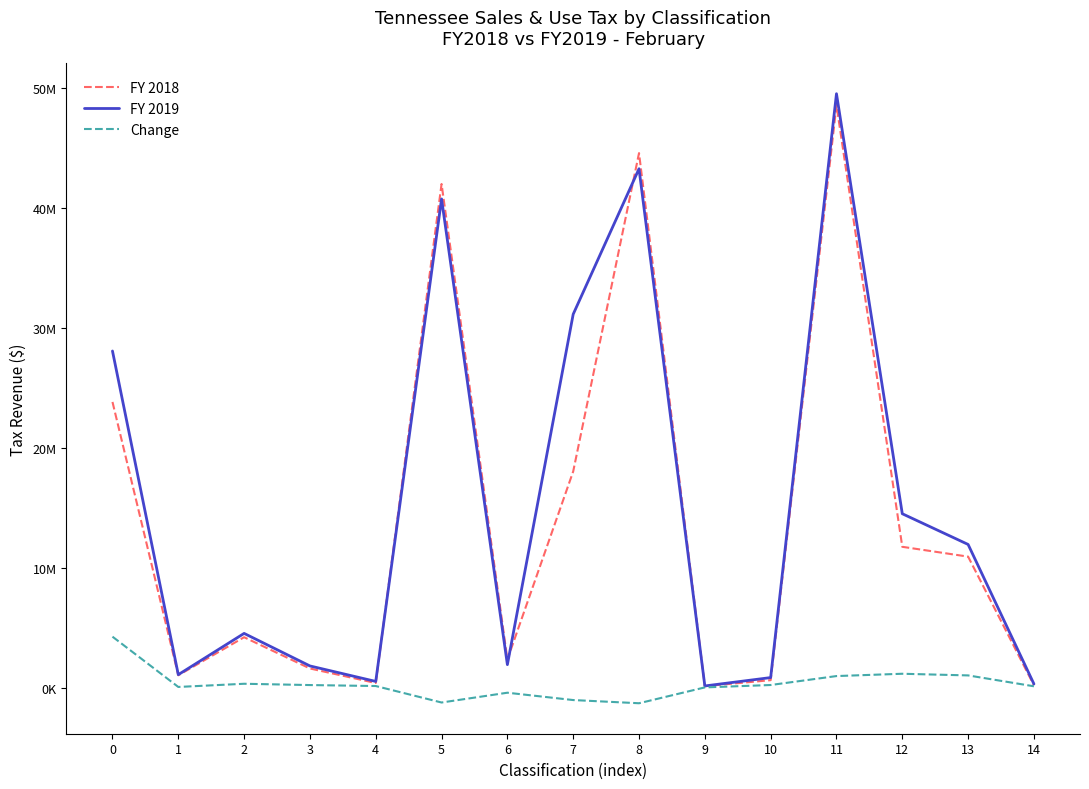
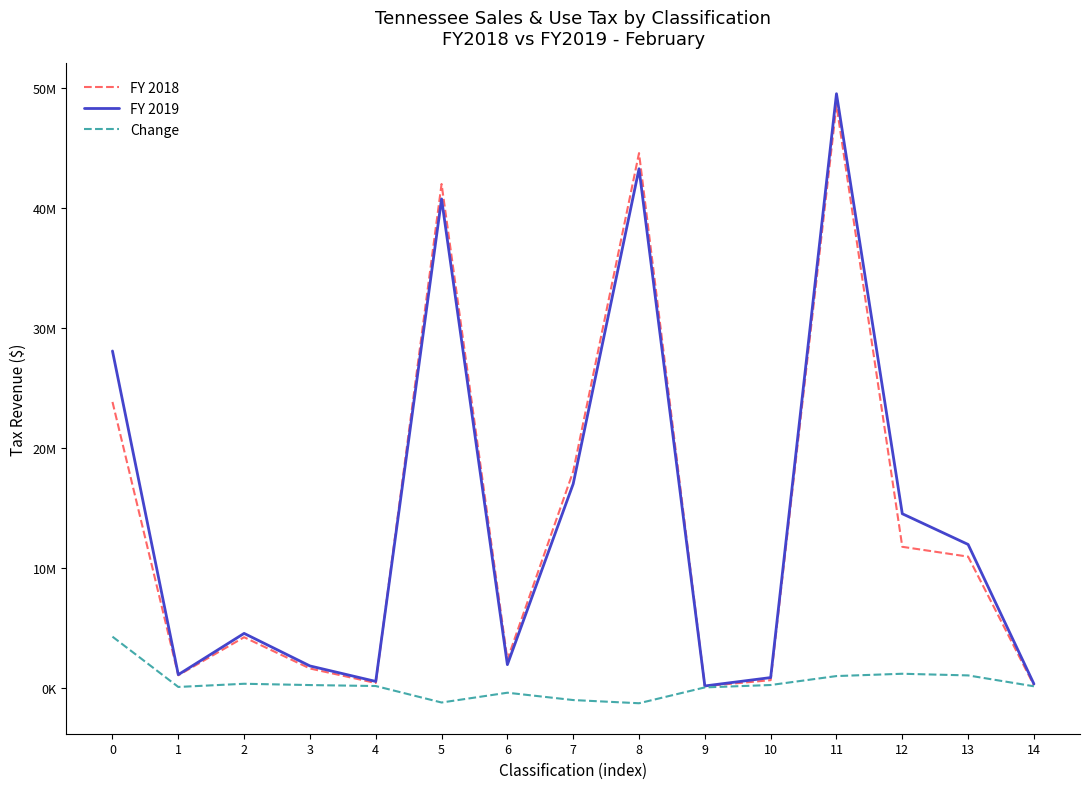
FY 2019, 7: 31100000 -> 17000000
